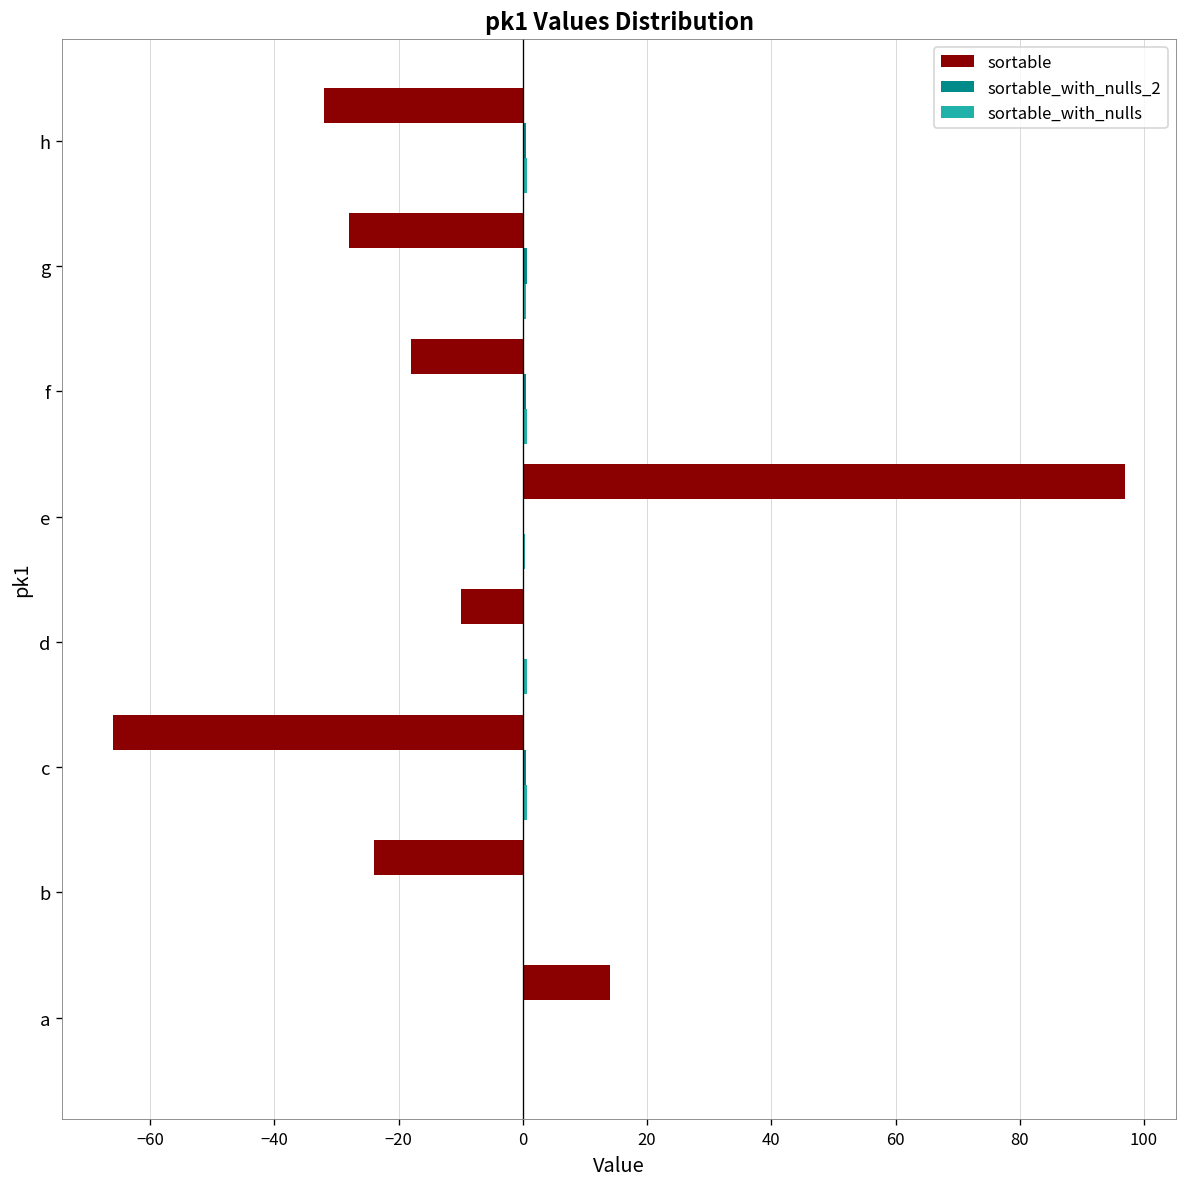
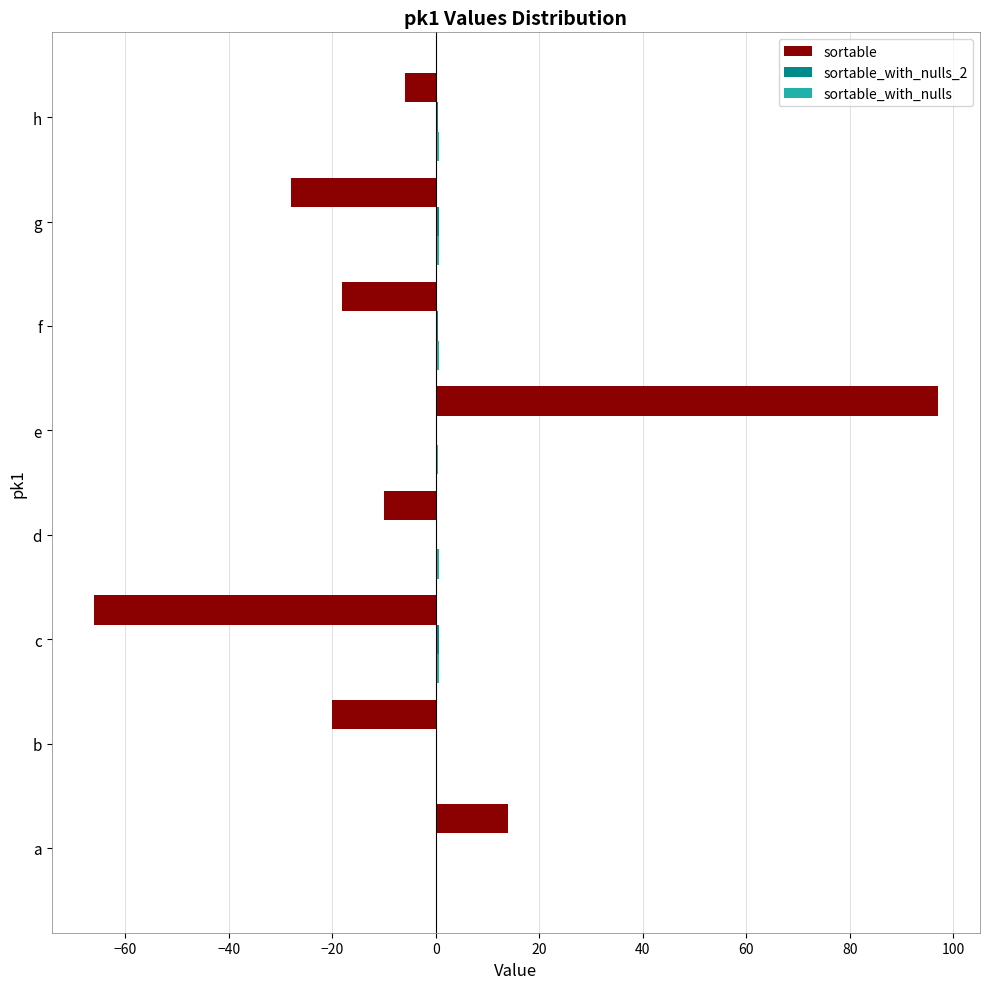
sortable, h: -32 -> -6
sortable, b: -24 -> -20
